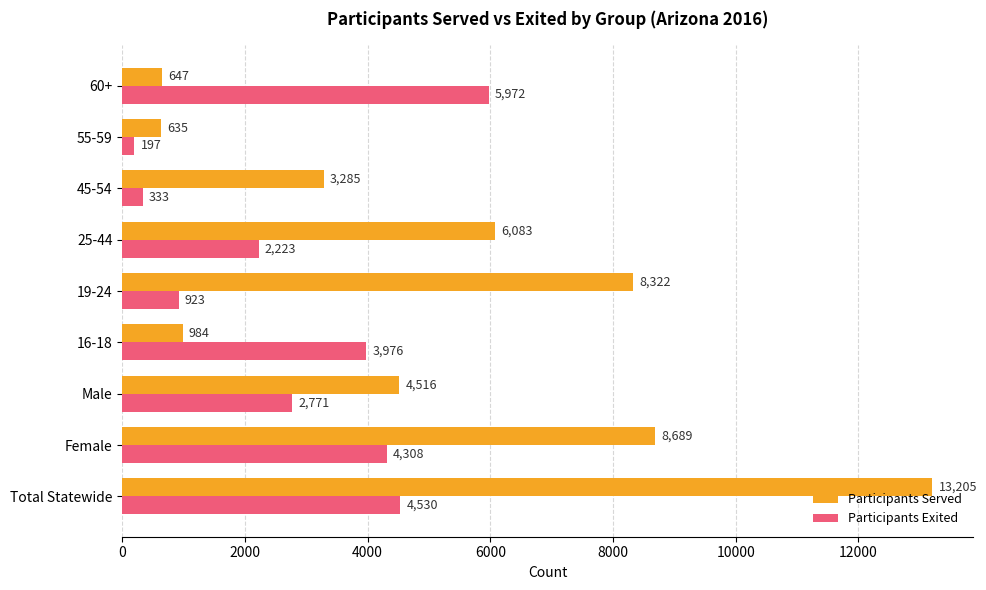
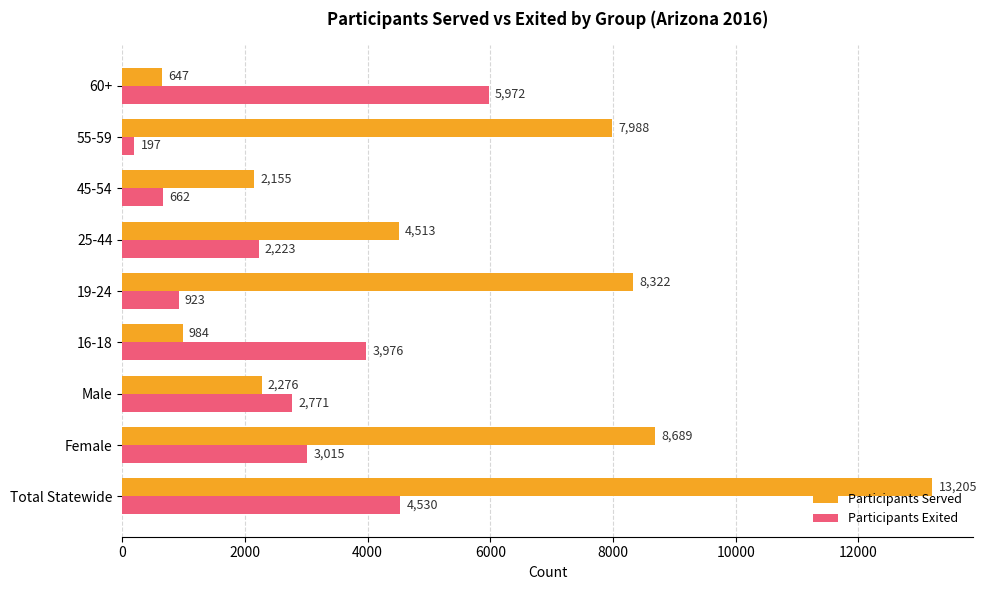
Participants Served, 55-59: 635 -> 7,988
Participants Served, 45-54: 3,285 -> 2,155
Participants Exited, 45-54: 333 -> 662
Participants Served, 25-44: 6,083 -> 4,513
Participants Served, Male: 4,516 -> 2,276
Participants Exited, Female: 4,308 -> 3,015
